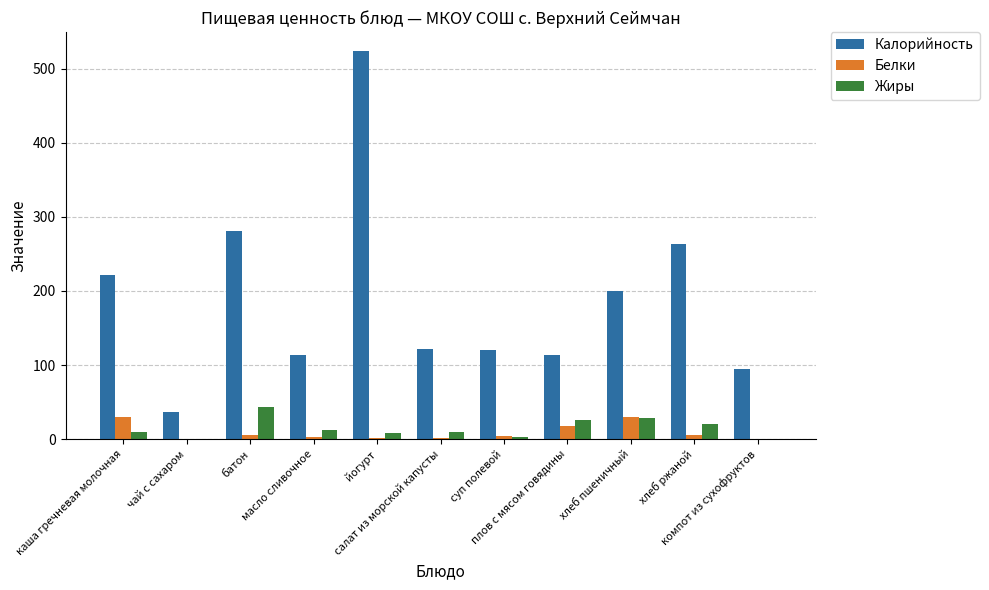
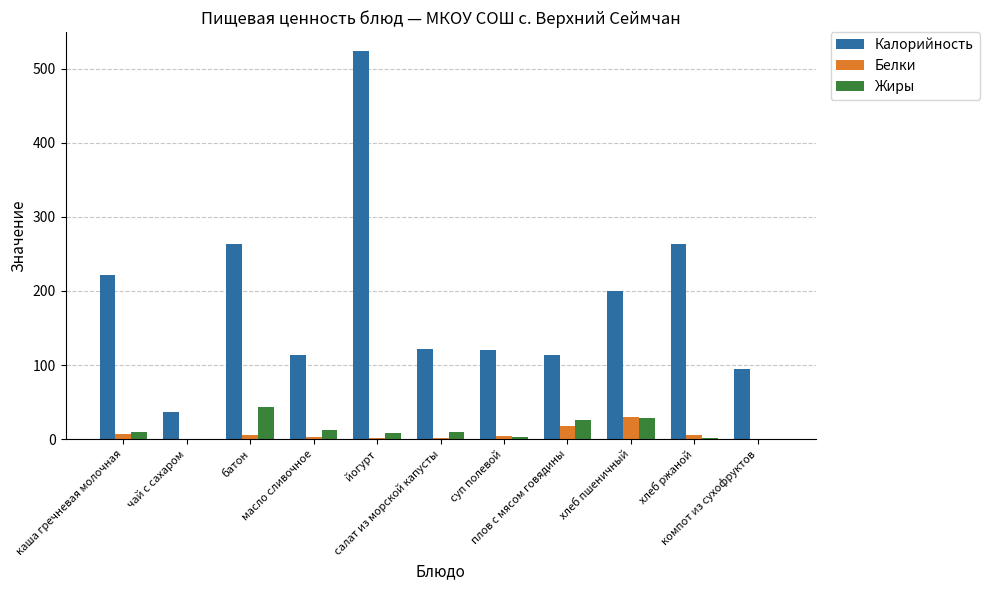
Белки, каша гречневая молочная: 30 -> 10
Калорийность, батон: 280 -> 260
Жиры, хлеб ржаной: 20 -> 0
